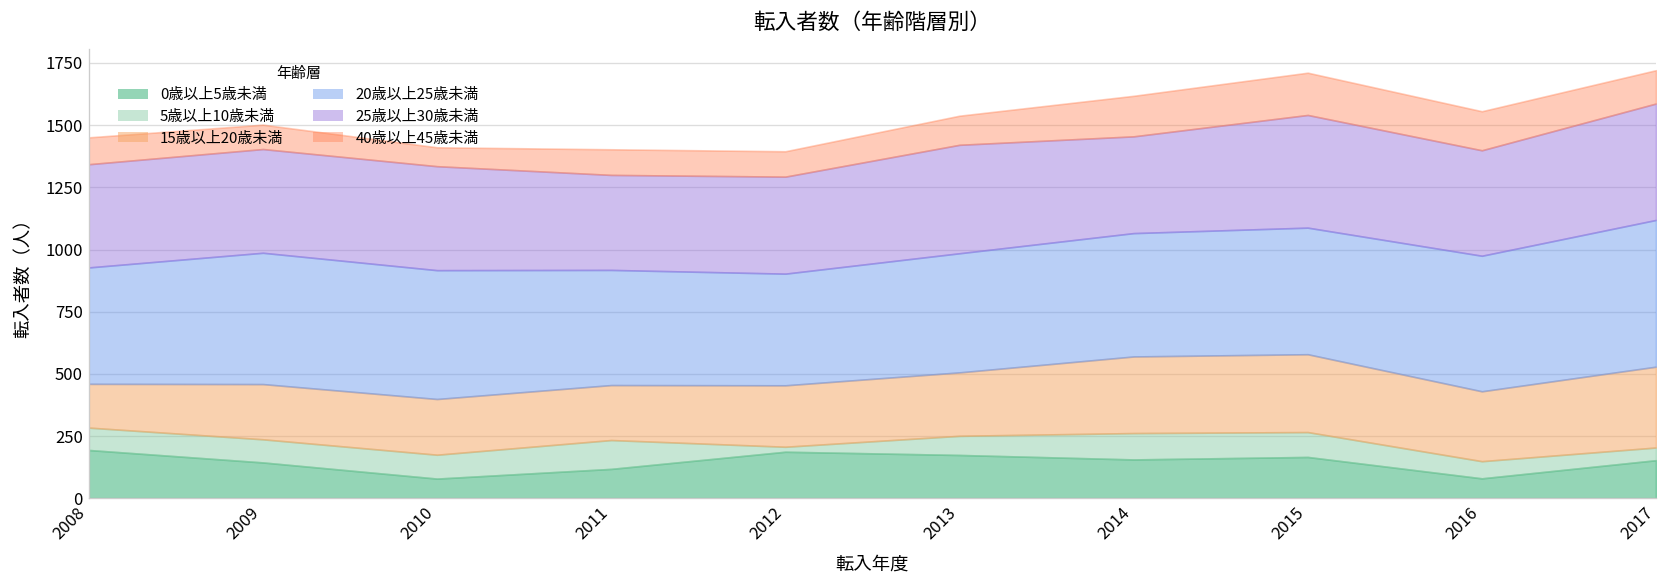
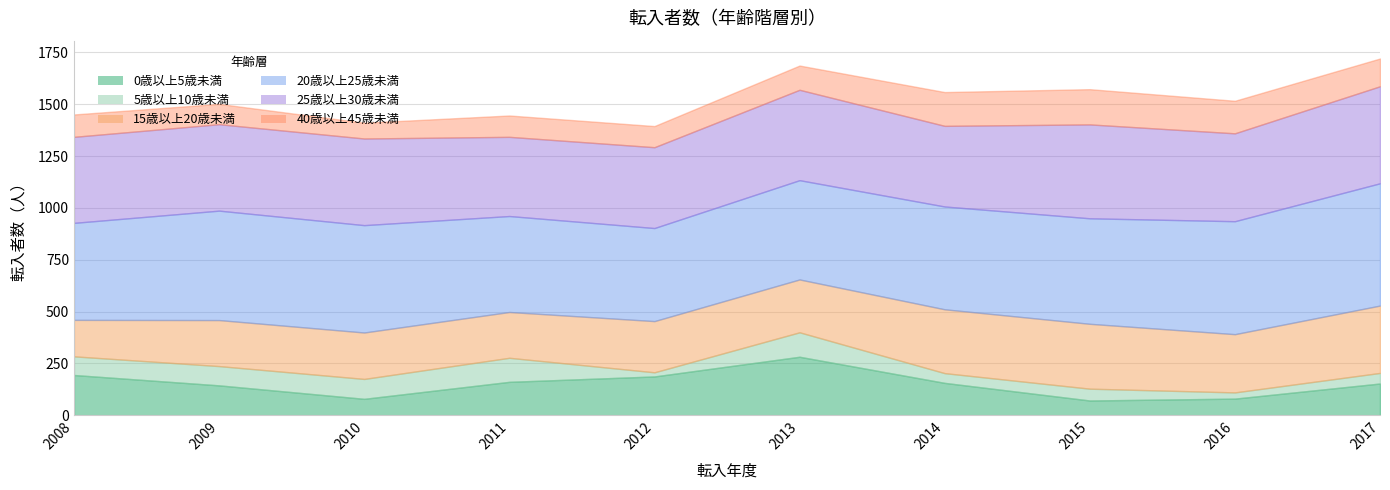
0歳以上5歳未満, 2011: 120 -> 160
0歳以上5歳未満, 2013: 170 -> 280
5歳以上10歳未満, 2013: 80 -> 120
5歳以上10歳未満, 2014: 110 -> 50
0歳以上5歳未満, 2015: 170 -> 70
5歳以上10歳未満, 2015: 100 -> 60
5歳以上10歳未満, 2016: 70 -> 30
